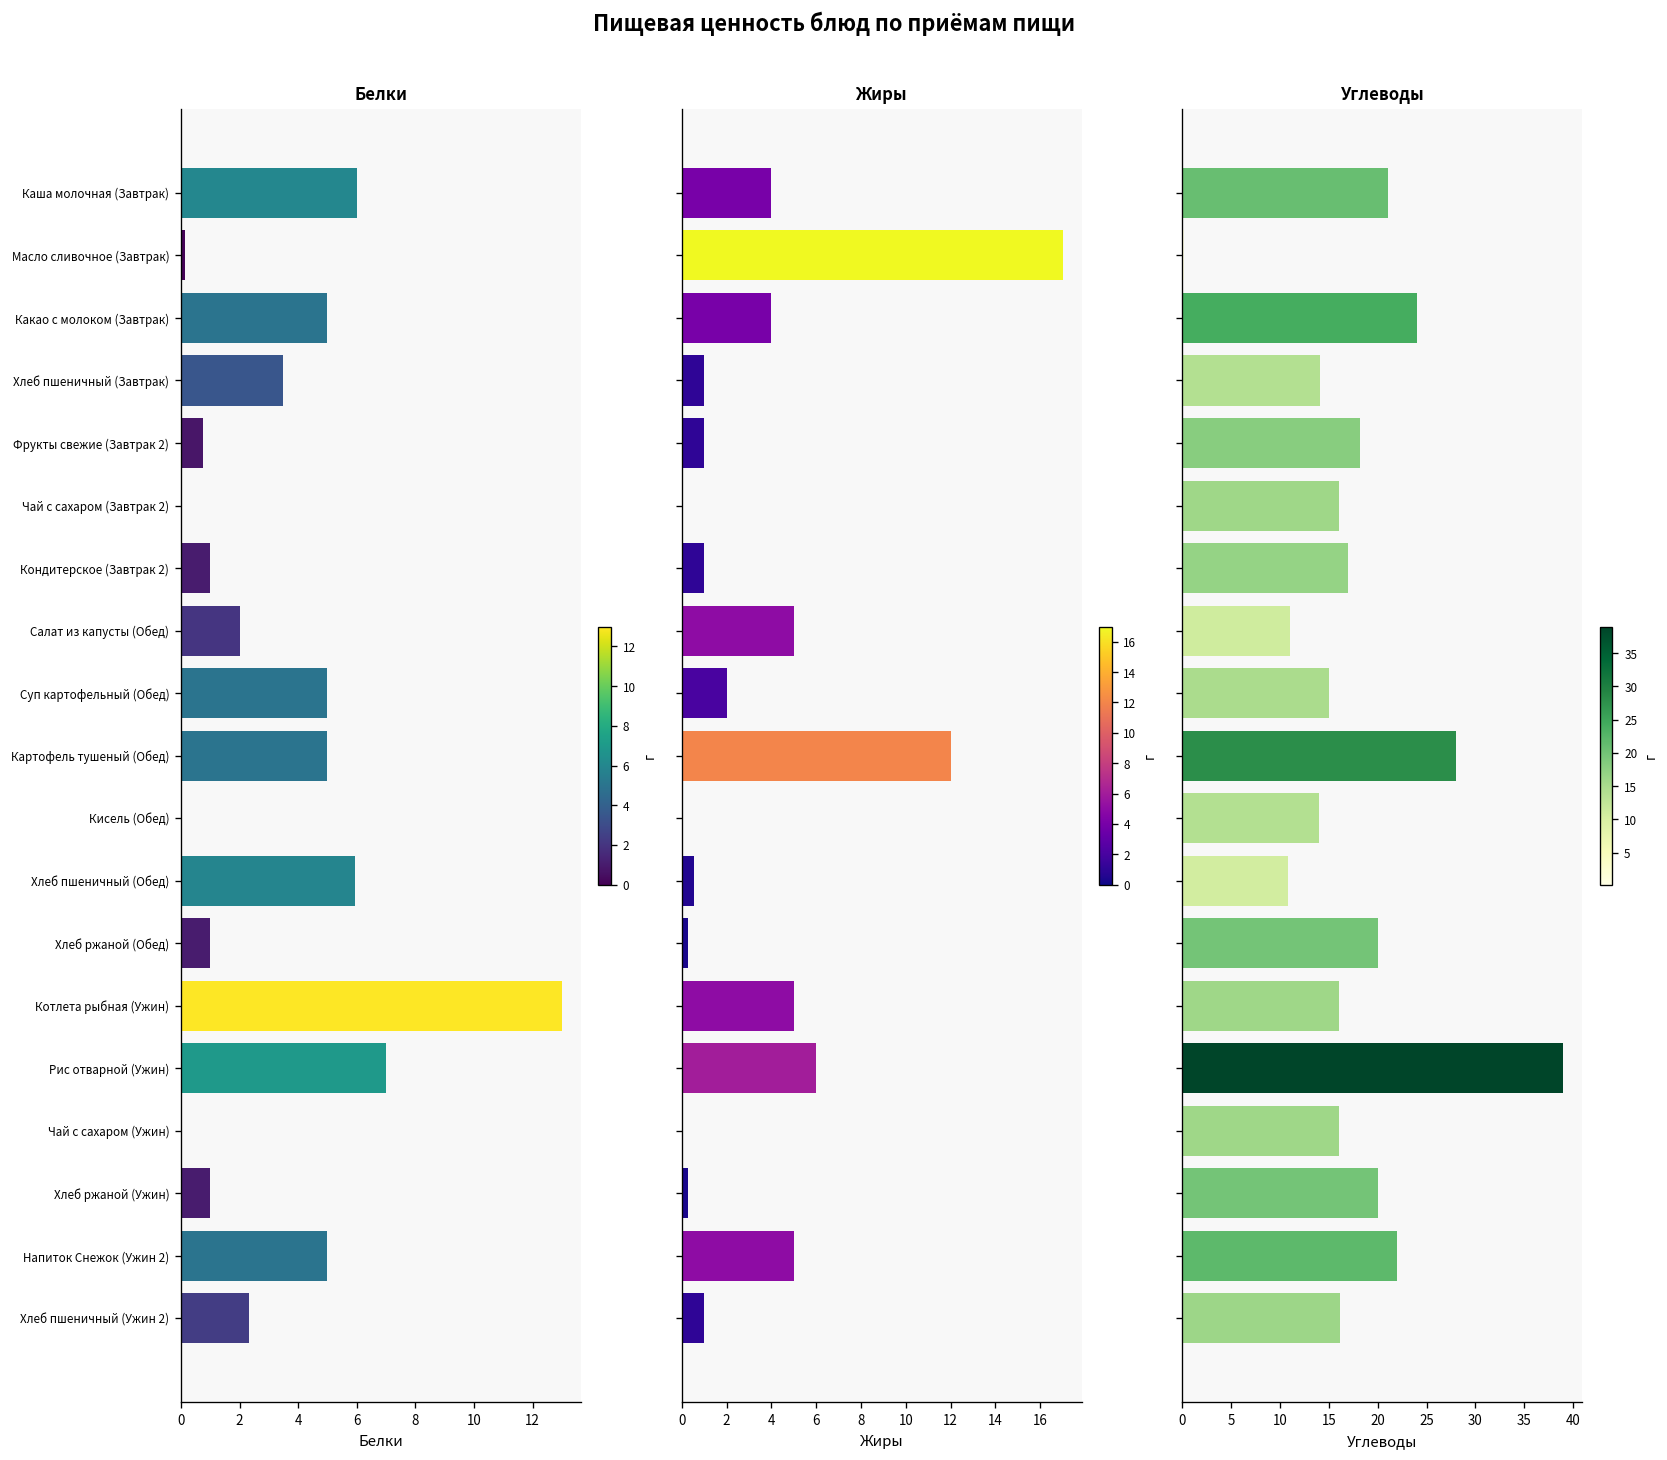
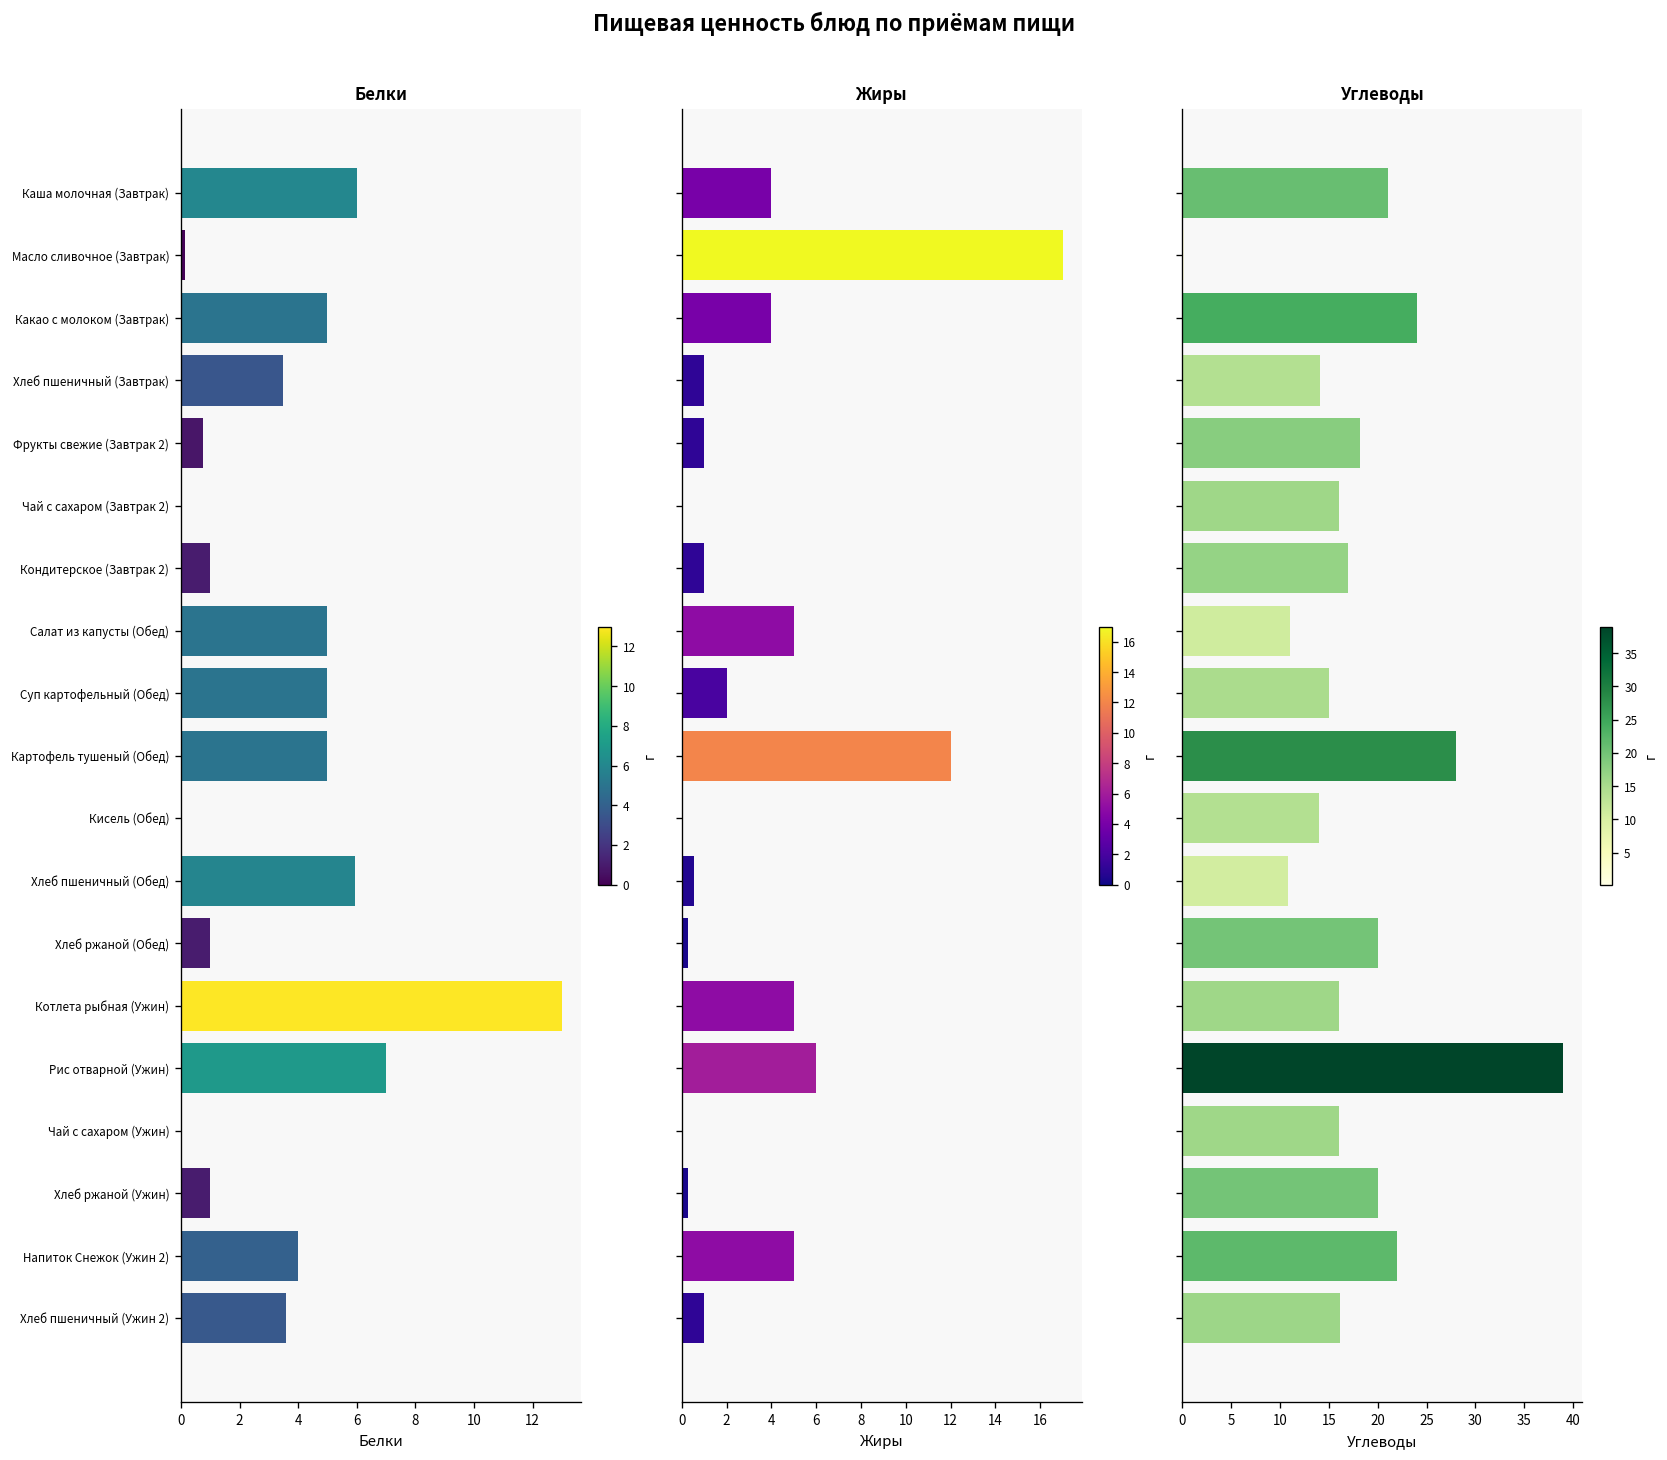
Белки, Салат из капусты (Обед): 2 -> 5
Белки, Напиток Снежок (Ужин 2): 5 -> 4
Белки, Хлеб пшеничный (Ужин 2): 2.3 -> 3.6
